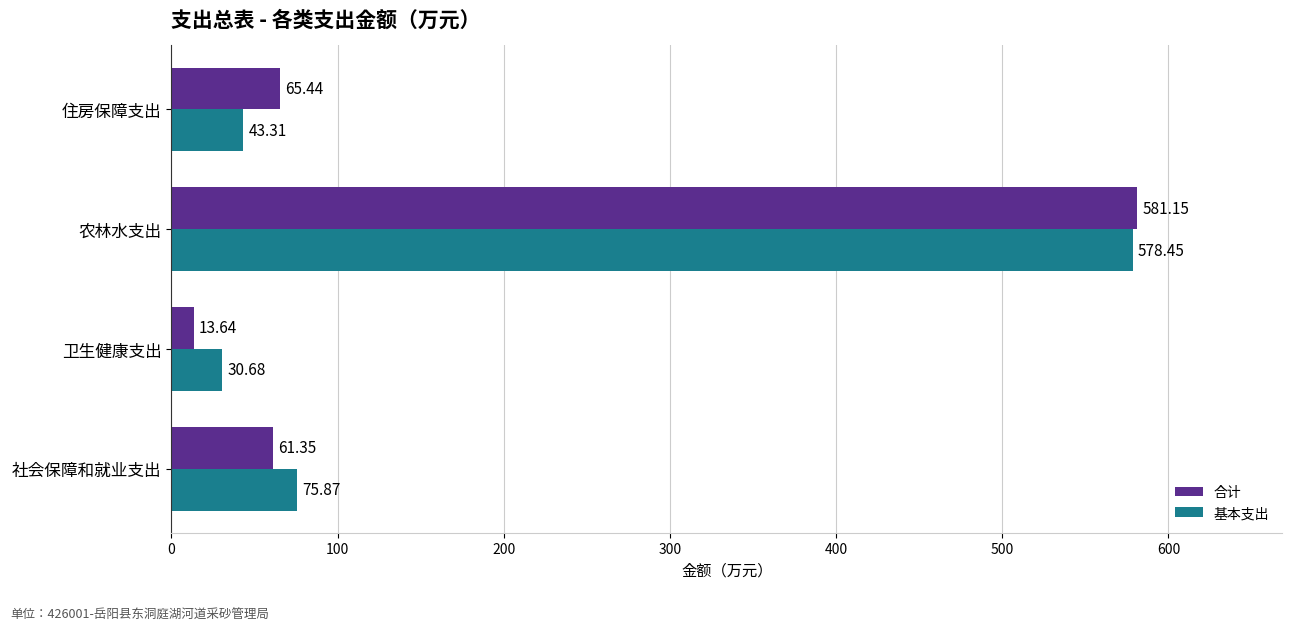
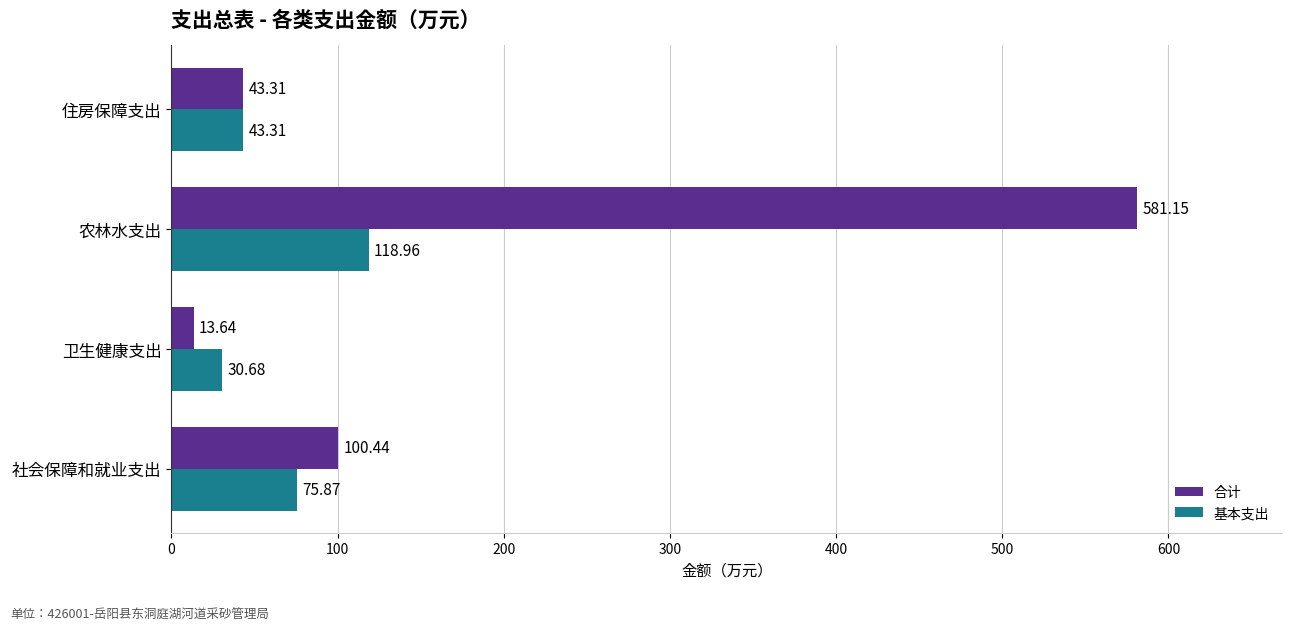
合计, 住房保障支出: 65.44 -> 43.31
基本支出, 农林水支出: 578.45 -> 118.96
合计, 社会保障和就业支出: 61.35 -> 100.44
